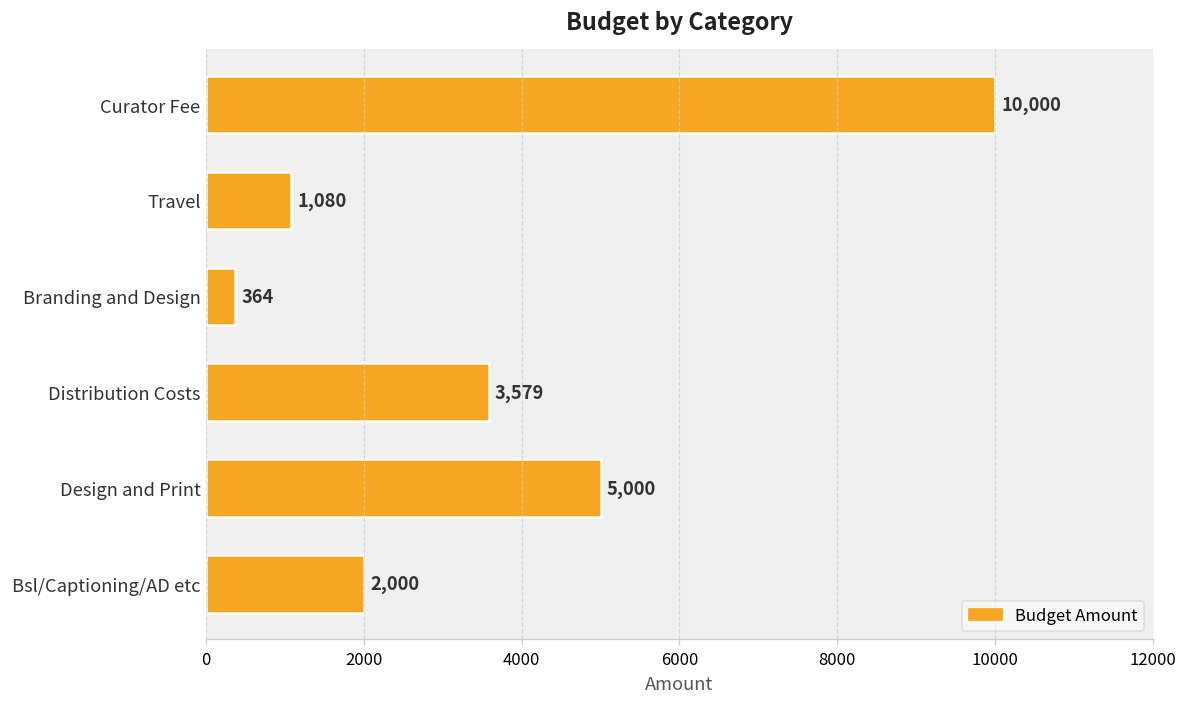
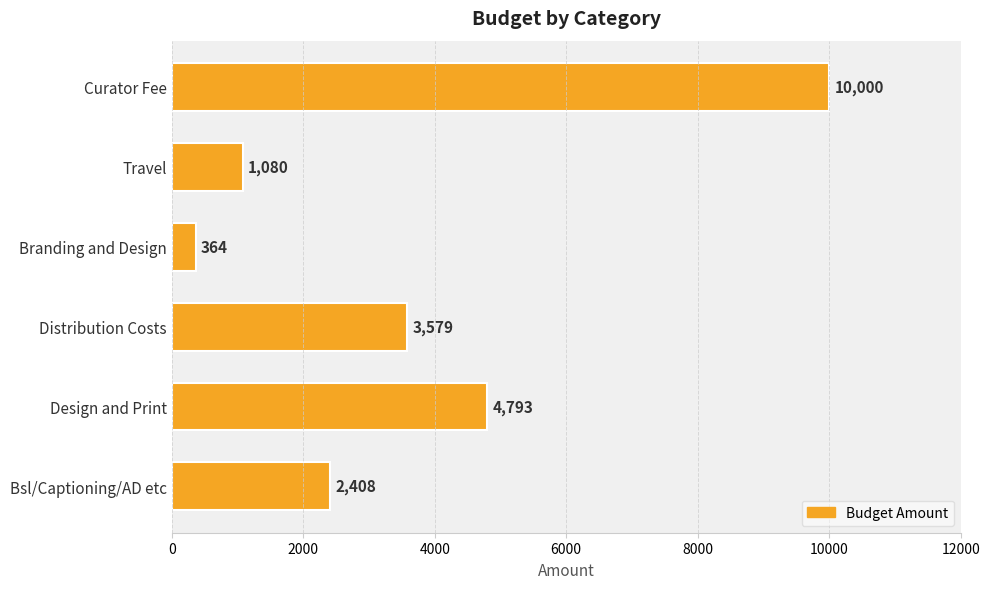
Design and Print: 5,000 -> 4,793
Bsl/Captioning/AD etc: 2,000 -> 2,408
